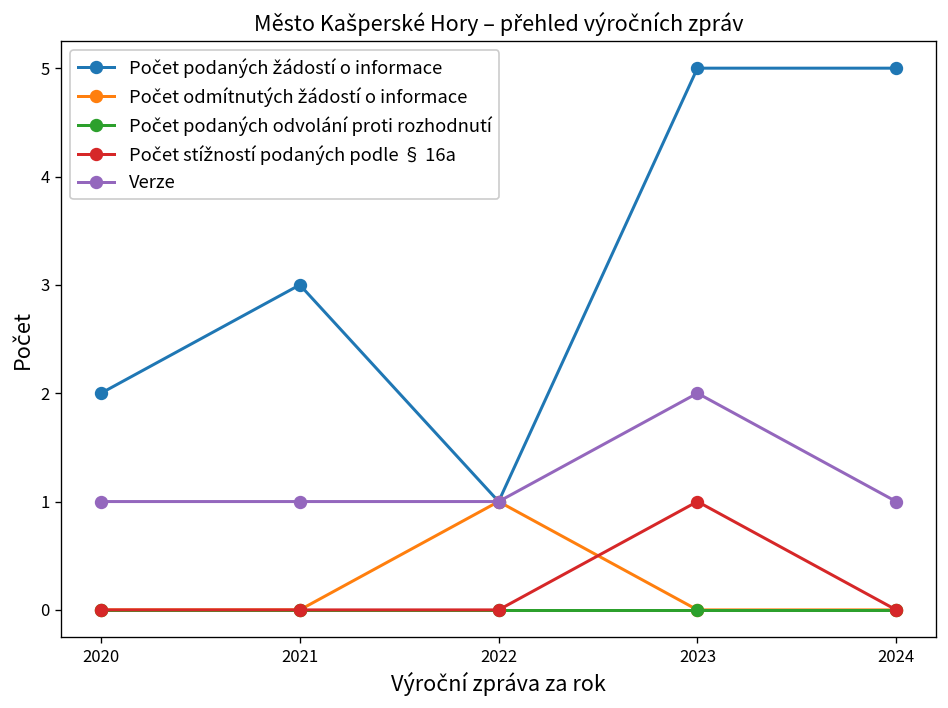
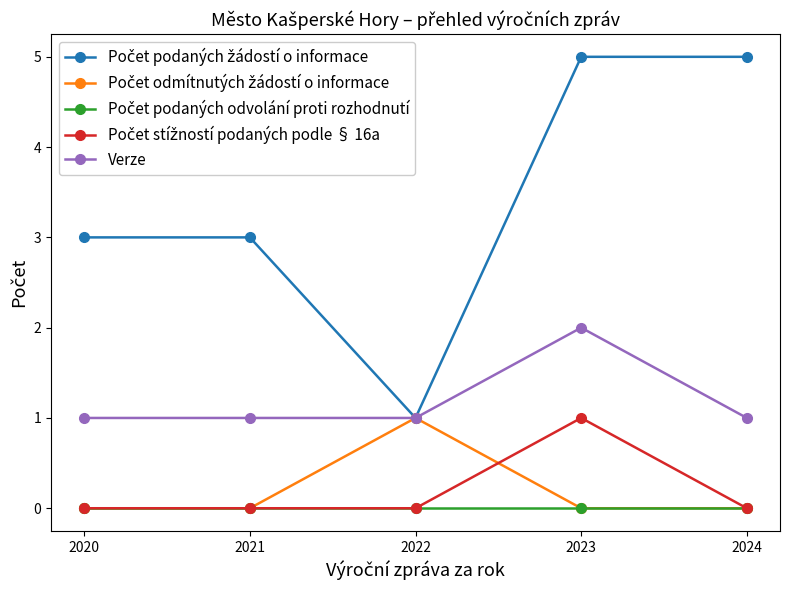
Počet podaných žádostí o informace, 2020: 2 -> 3
